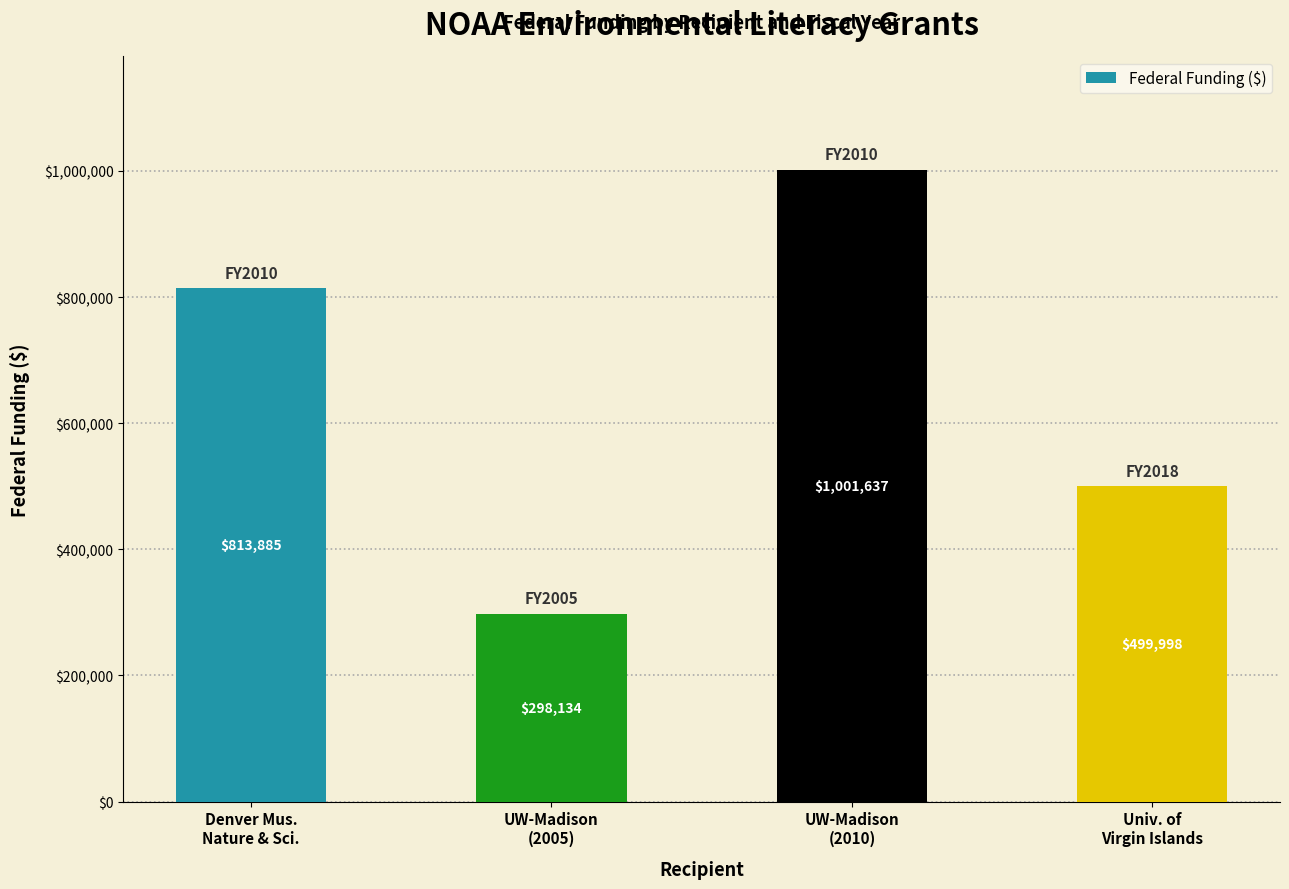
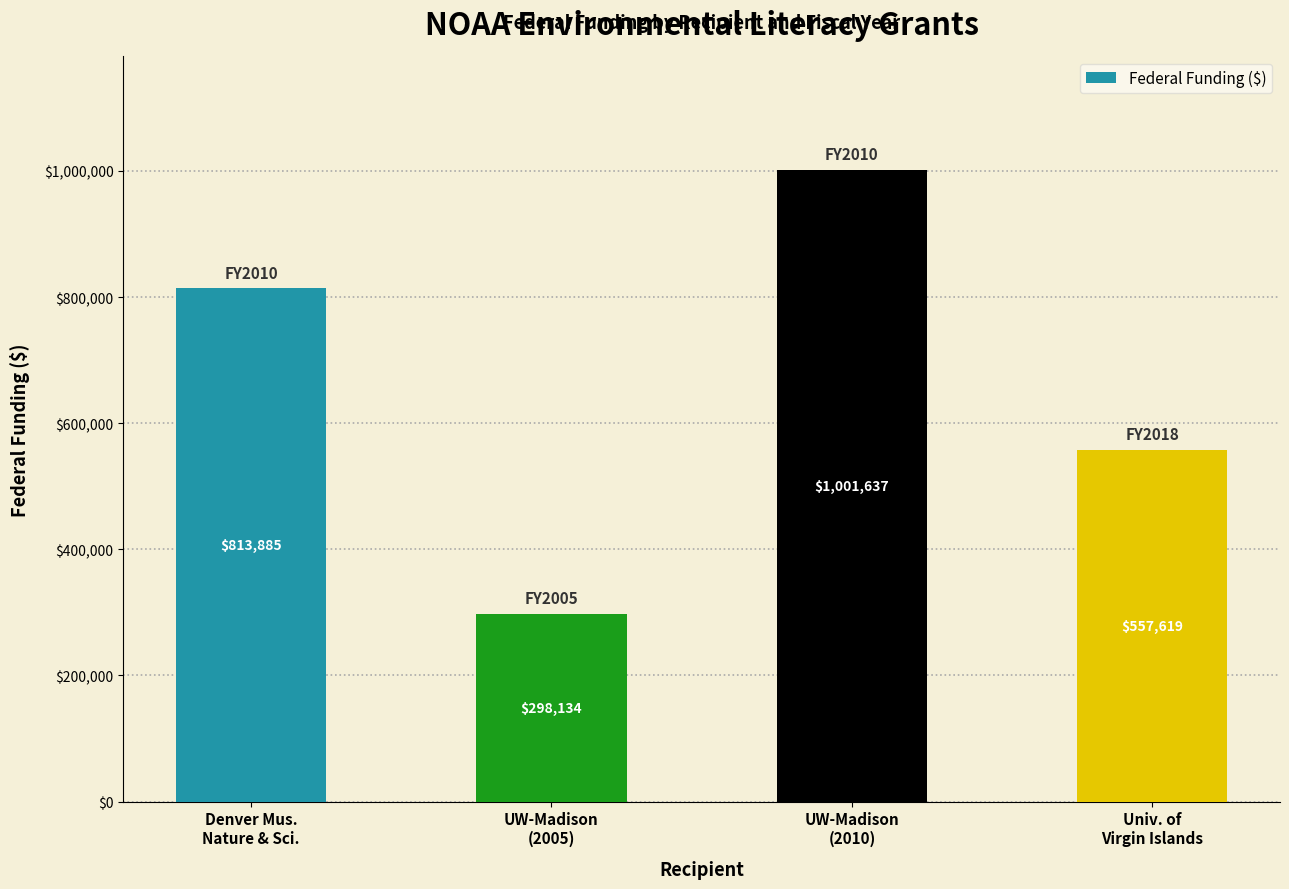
Univ. of Virgin Islands: $499,998 -> $557,619
